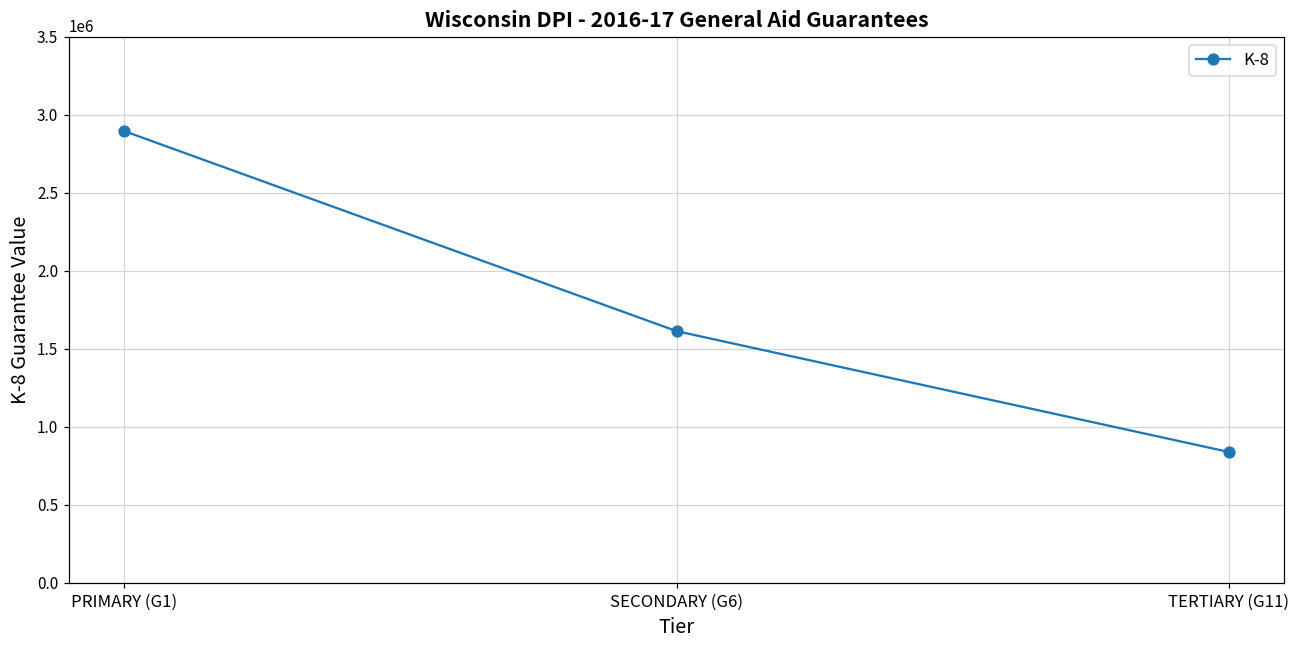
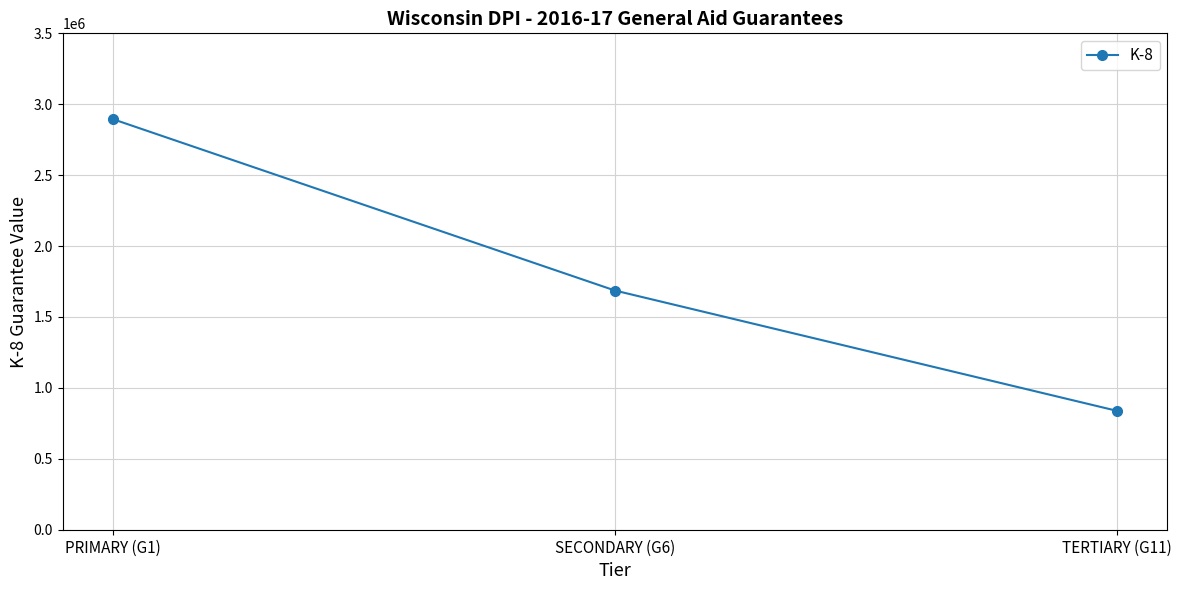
SECONDARY (G6): 1610000 -> 1690000
